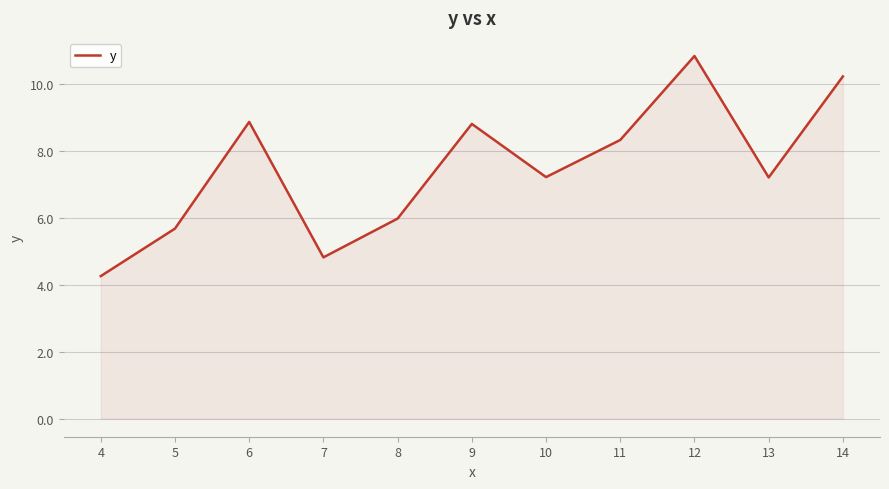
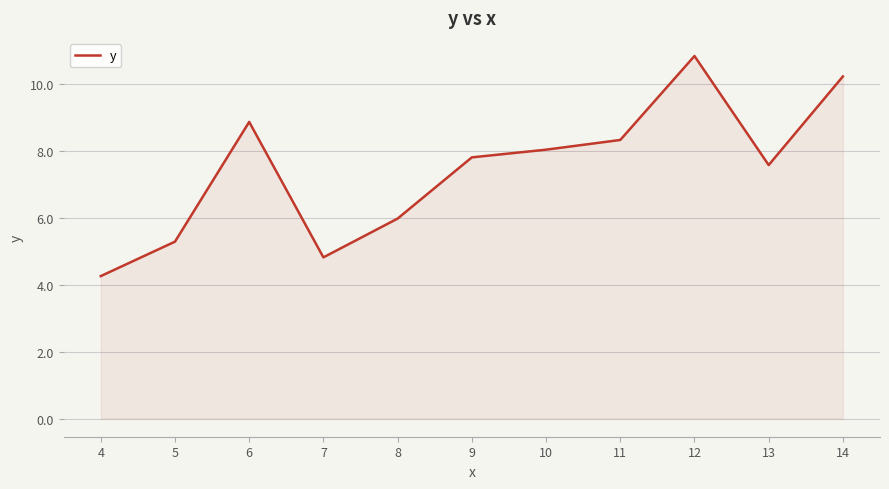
5: 5.7 -> 5.3
9: 8.8 -> 7.8
10: 7.2 -> 8.0
13: 7.2 -> 7.6
